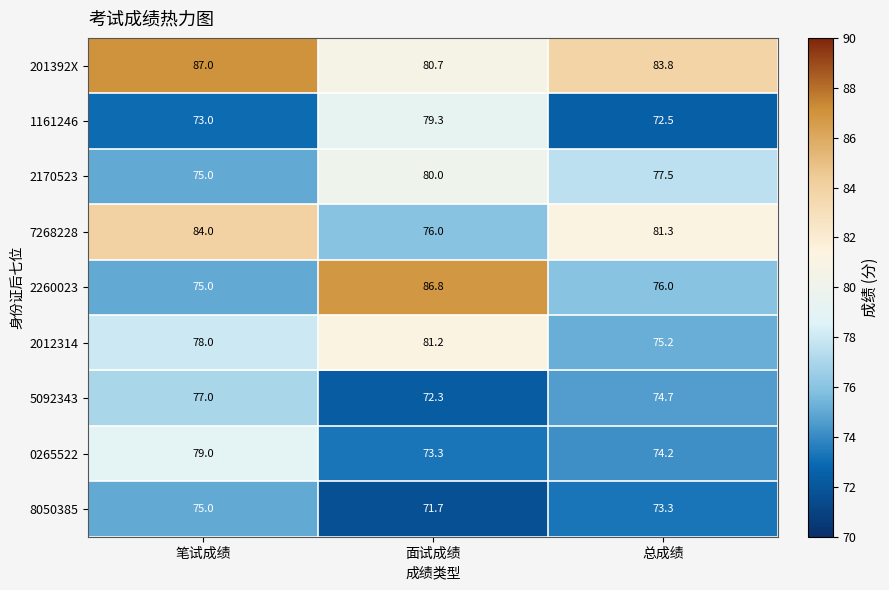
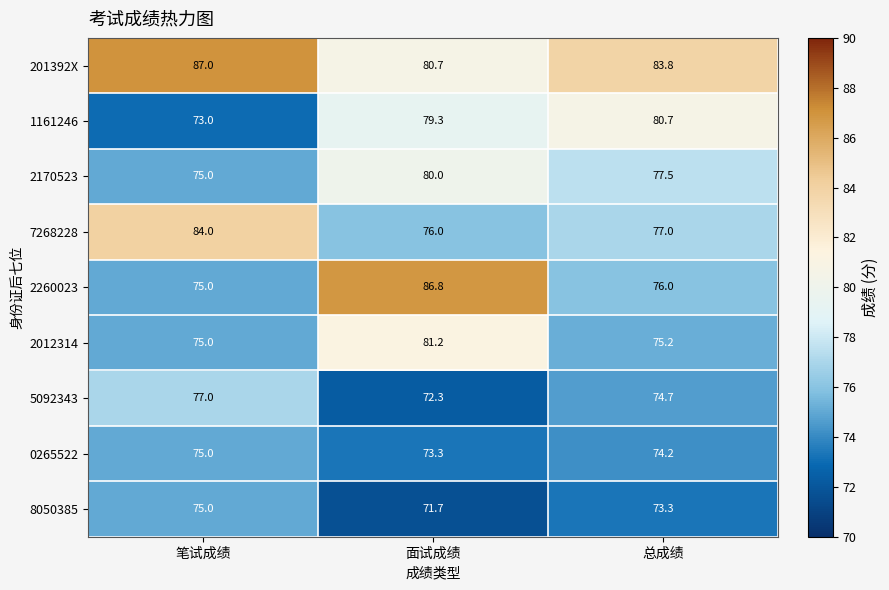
1161246, 总成绩: 72.5 -> 80.7
7268228, 总成绩: 81.3 -> 77.0
2012314, 笔试成绩: 78.0 -> 75.0
0265522, 笔试成绩: 79.0 -> 75.0
